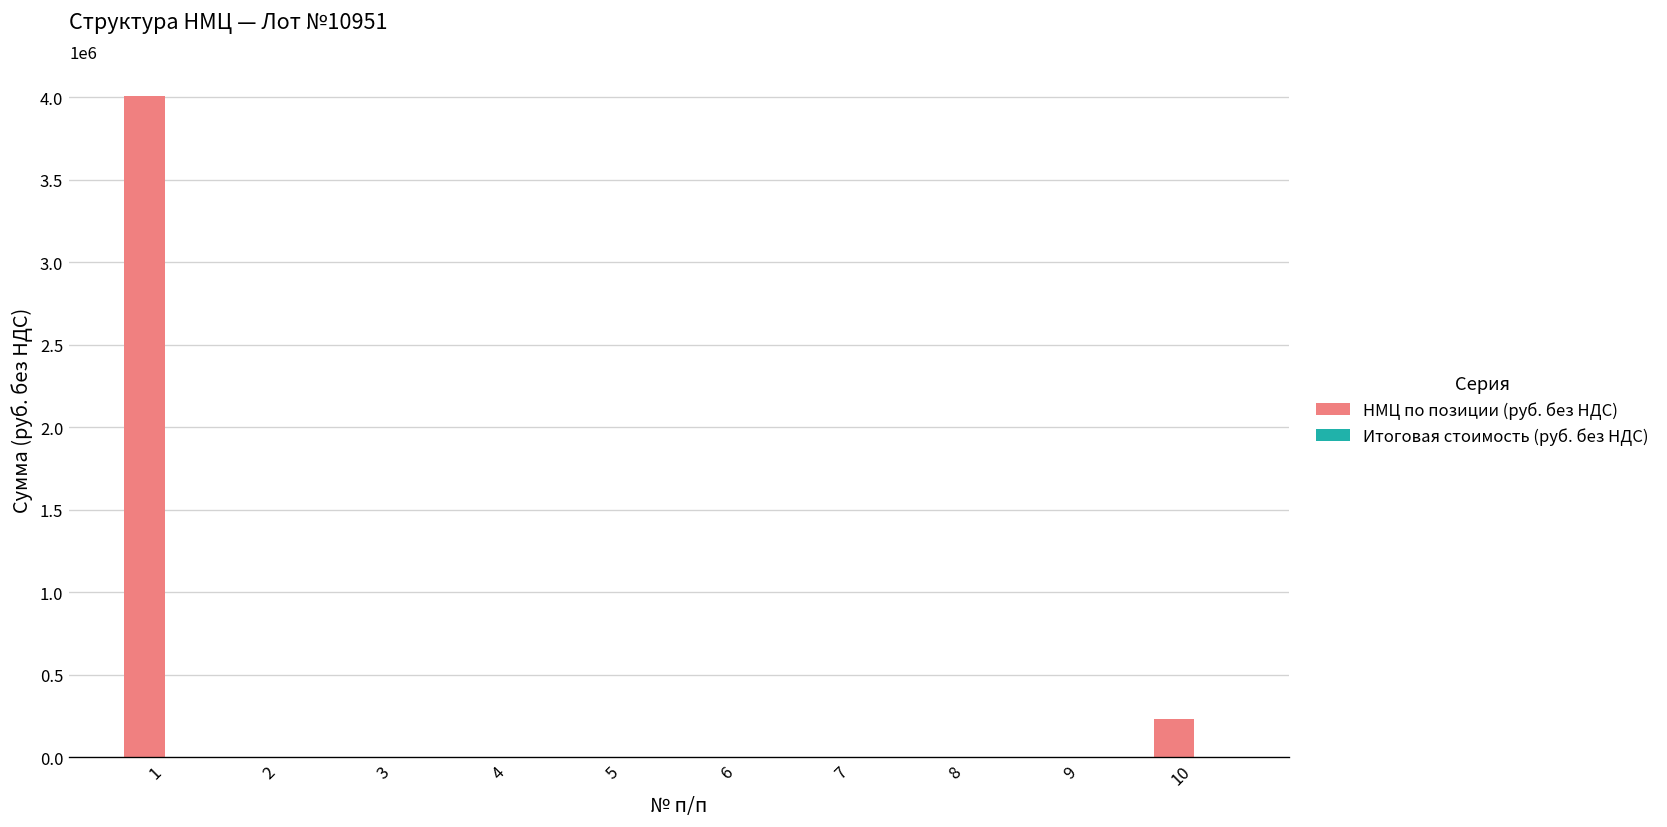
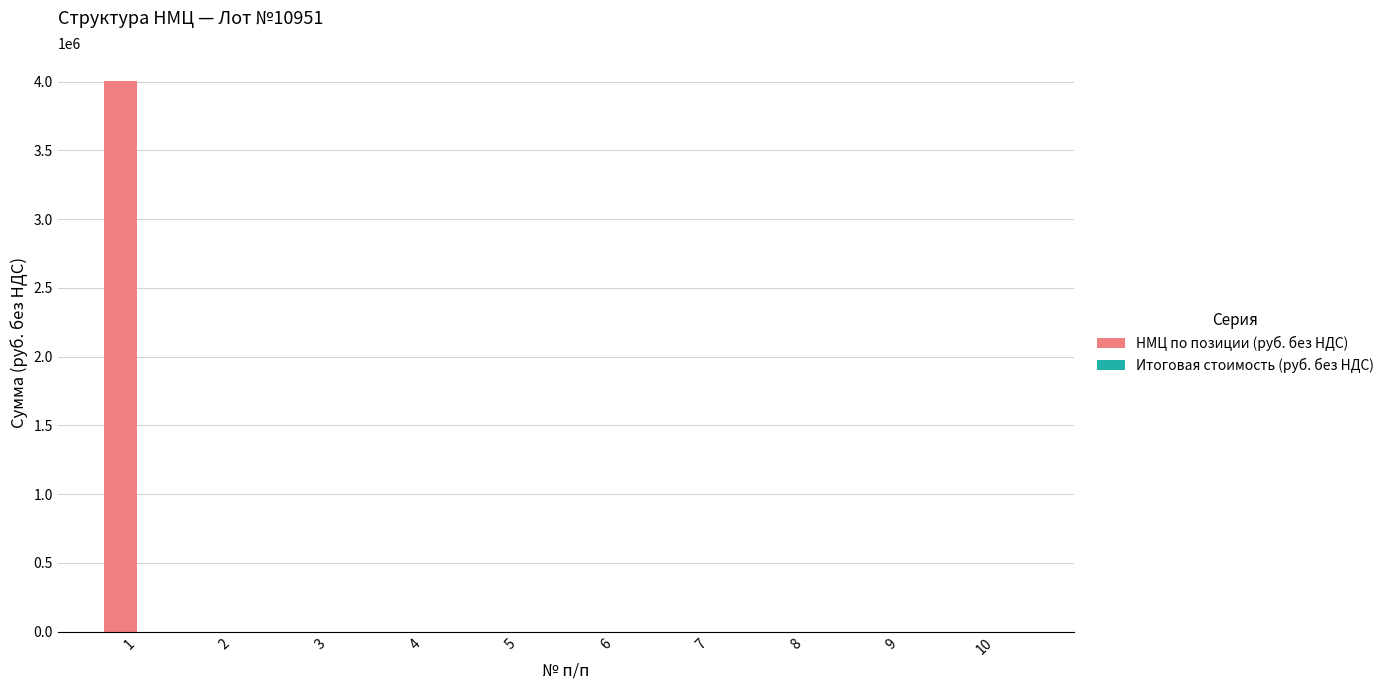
НМЦ по позиции (руб. без НДС), 10: 230000 -> 0
